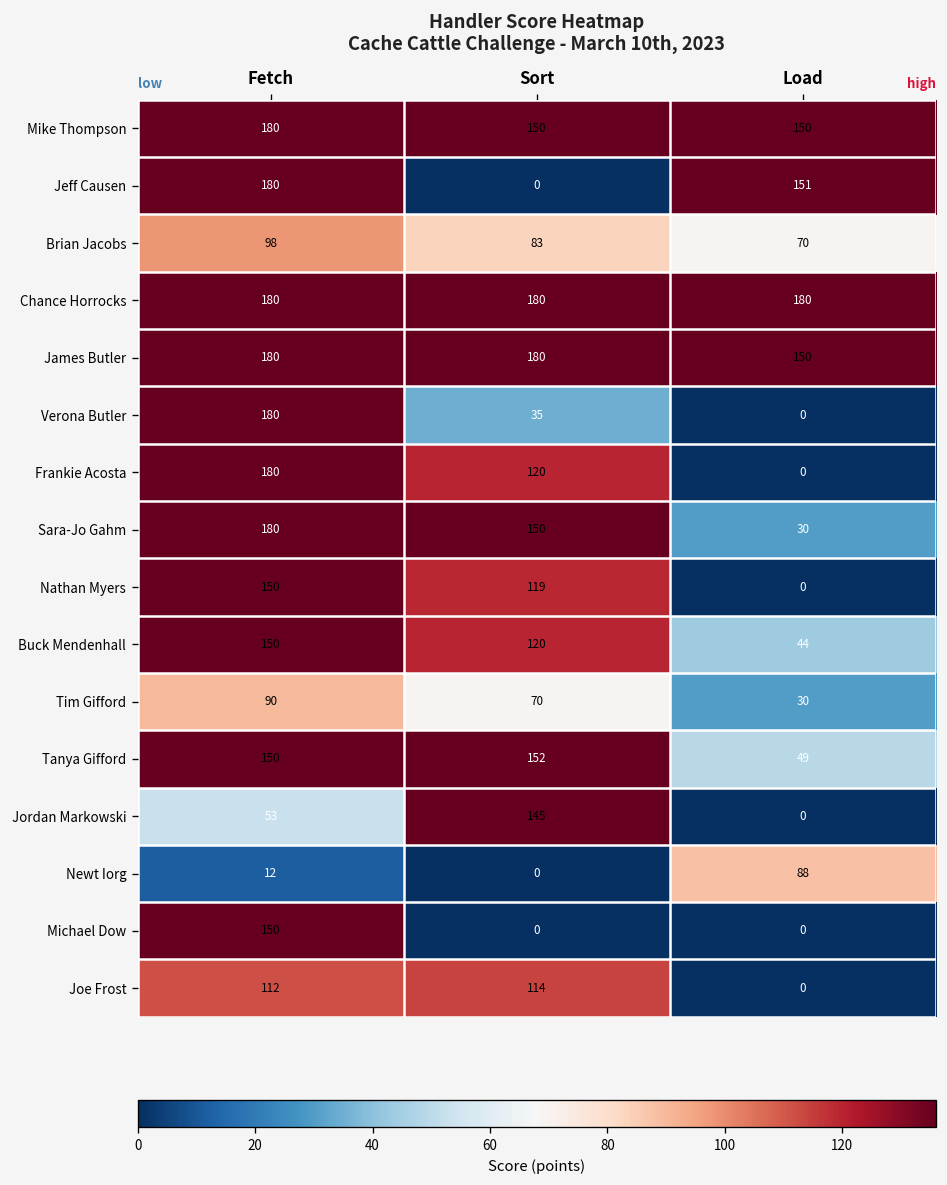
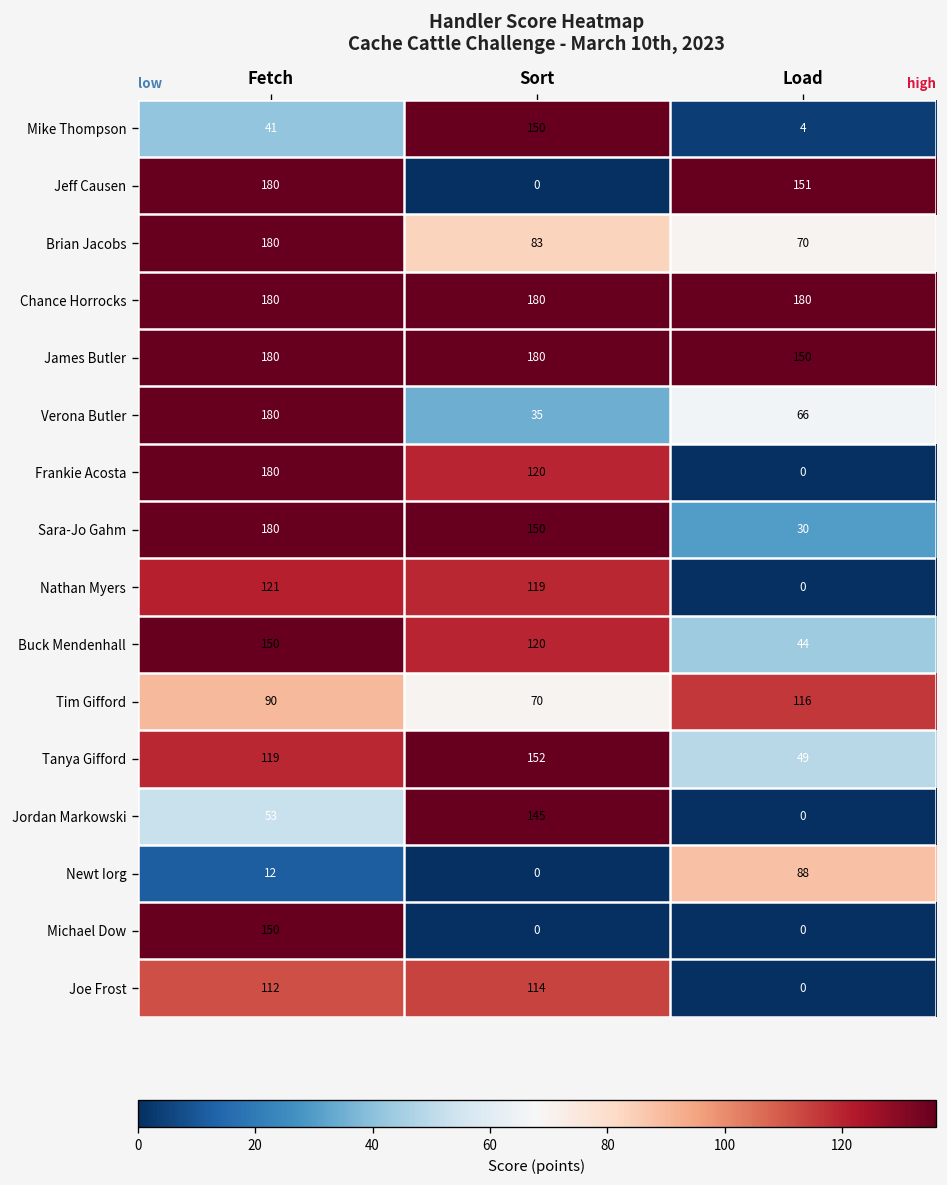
Mike Thompson, Fetch: 180 -> 41
Mike Thompson, Load: 150 -> 4
Brian Jacobs, Fetch: 98 -> 180
Verona Butler, Load: 0 -> 66
Nathan Myers, Fetch: 150 -> 121
Tim Gifford, Load: 30 -> 116
Tanya Gifford, Fetch: 150 -> 119
